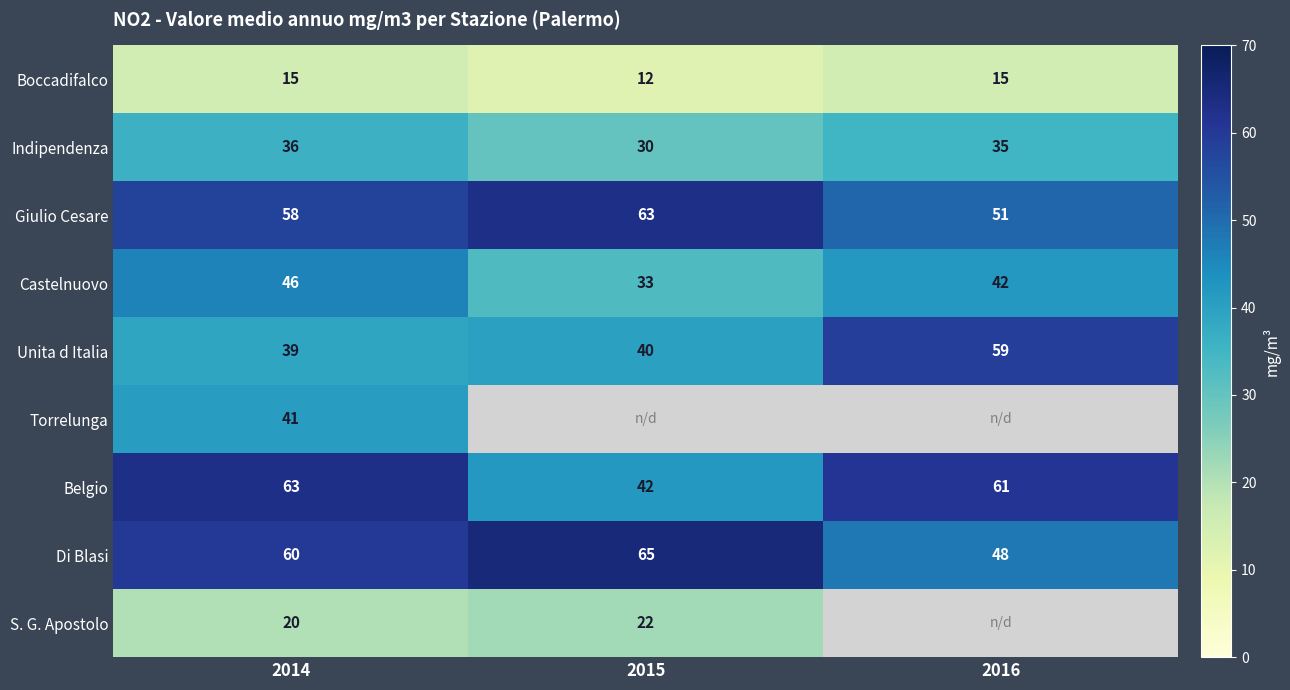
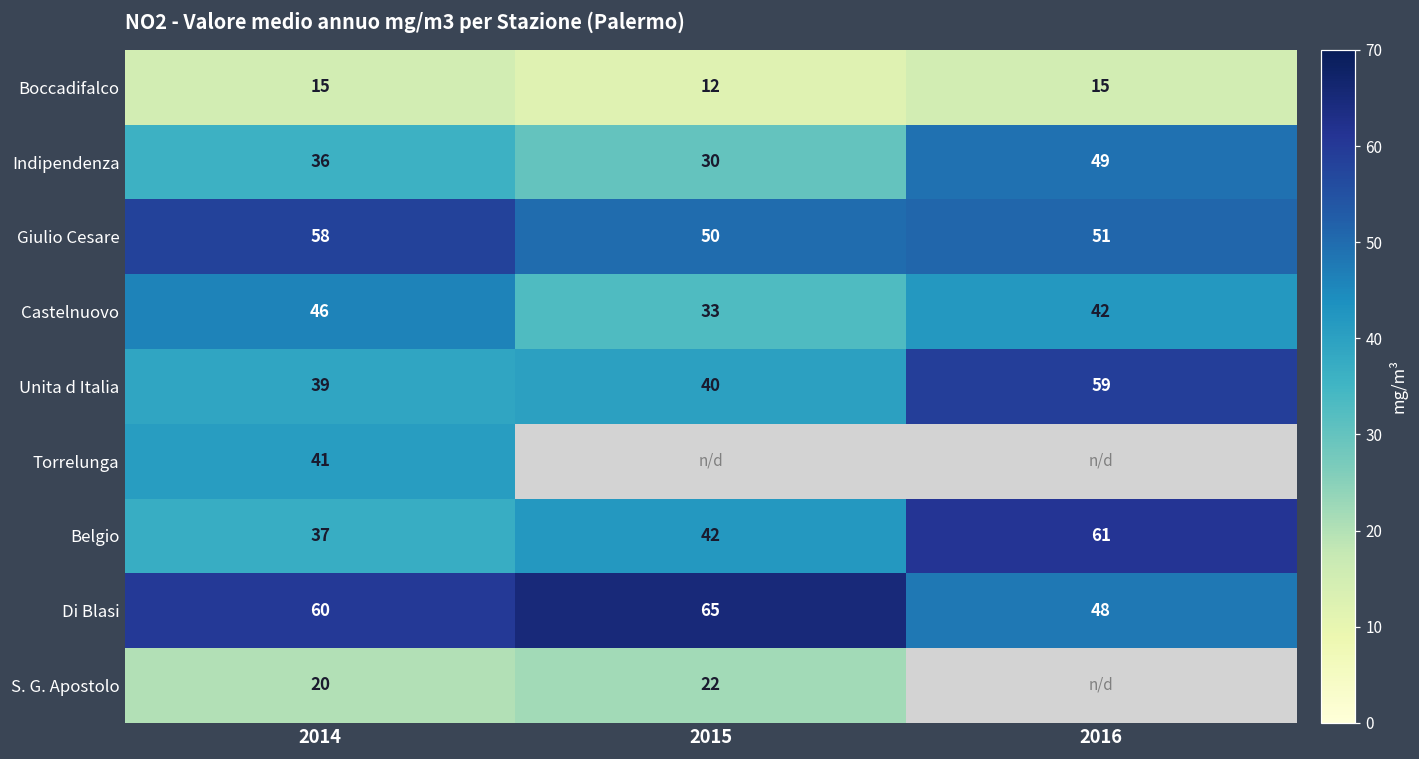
Indipendenza, 2016: 35 -> 49
Giulio Cesare, 2015: 63 -> 50
Belgio, 2014: 63 -> 37
